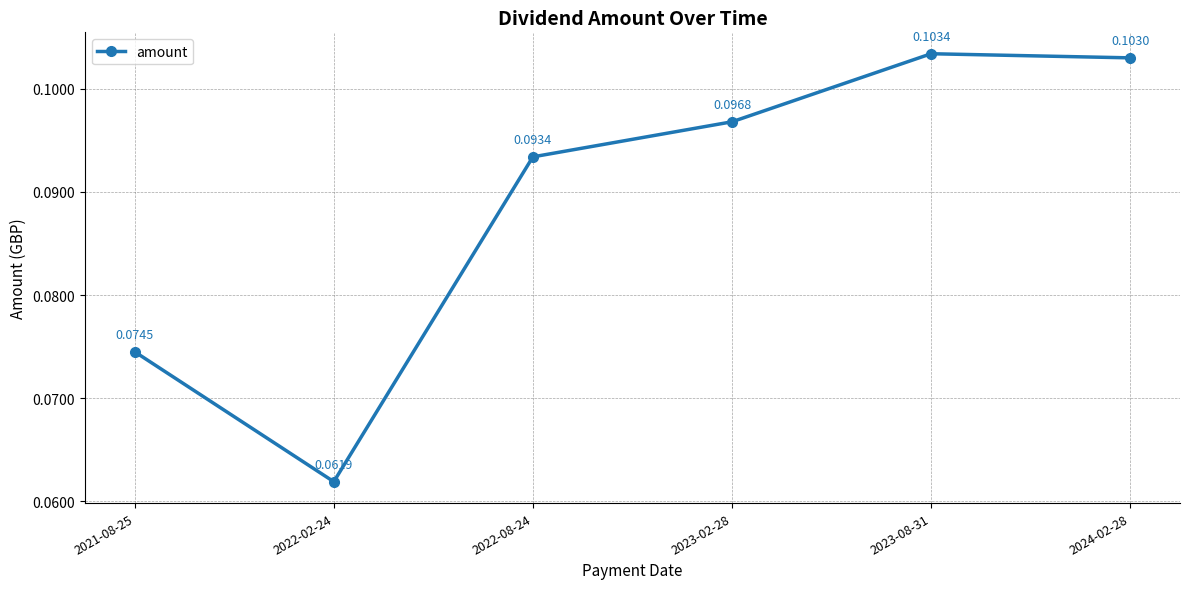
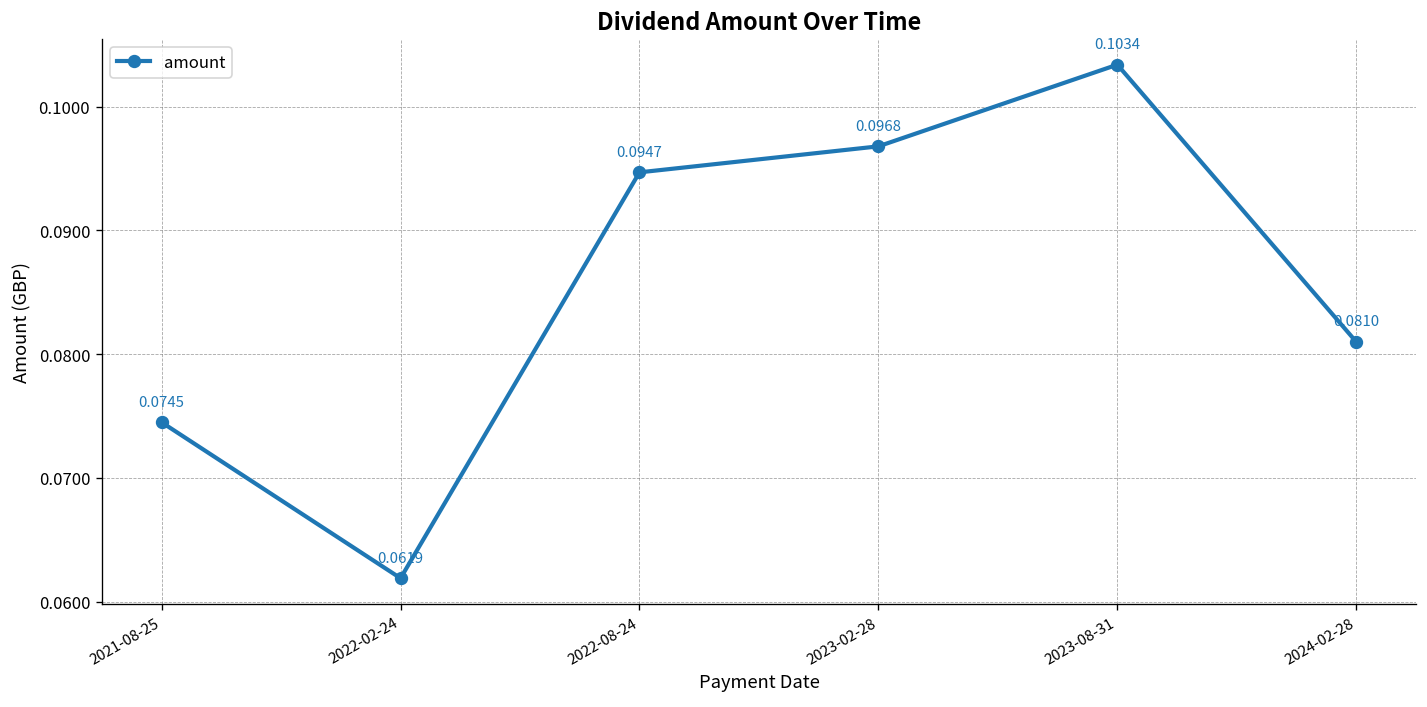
2022-08-24: 0.0934 -> 0.0947
2024-02-28: 0.1030 -> 0.0810
